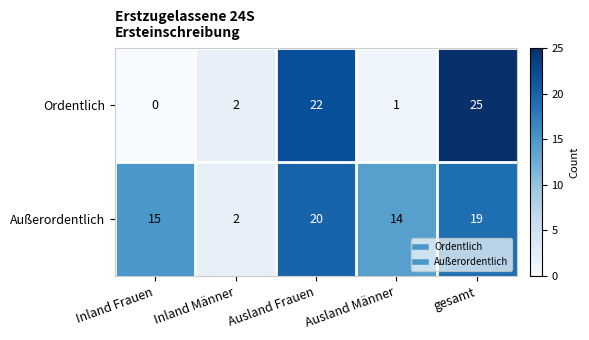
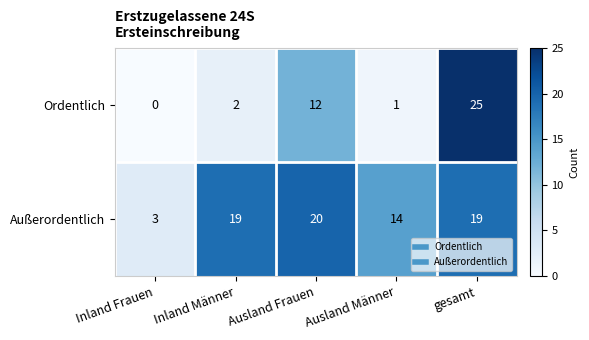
Ordentlich, Ausland Frauen: 22 -> 12
Außerordentlich, Inland Frauen: 15 -> 3
Außerordentlich, Inland Männer: 2 -> 19
